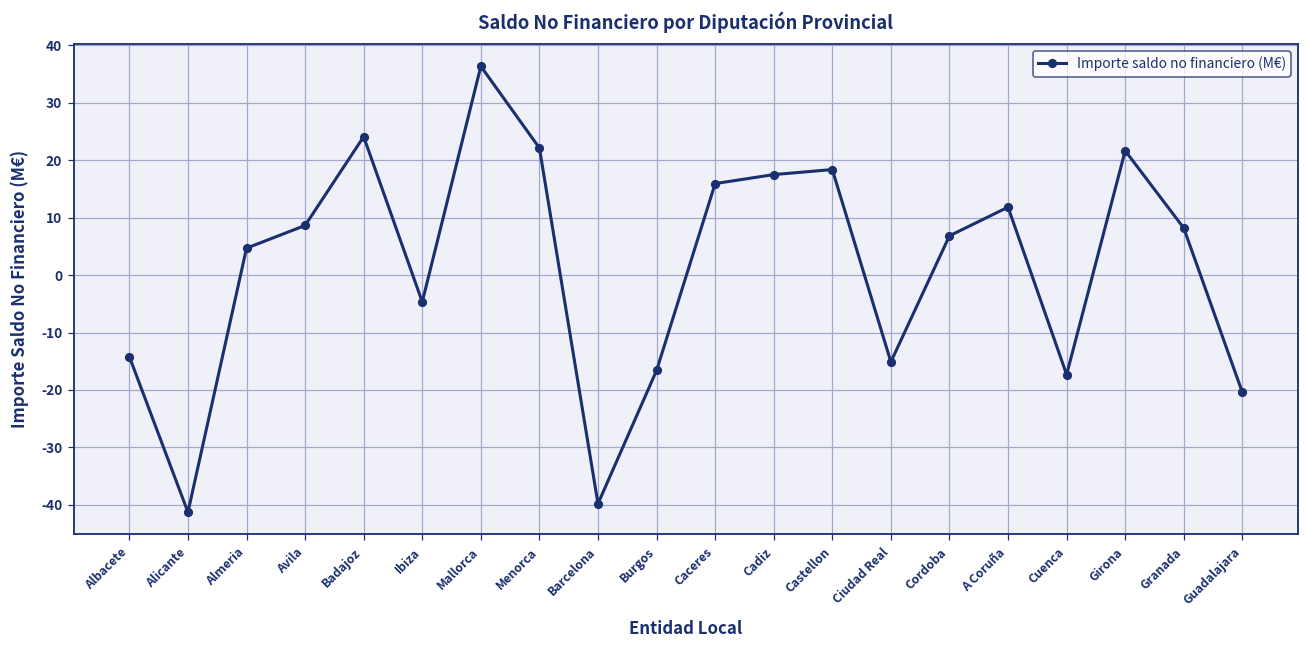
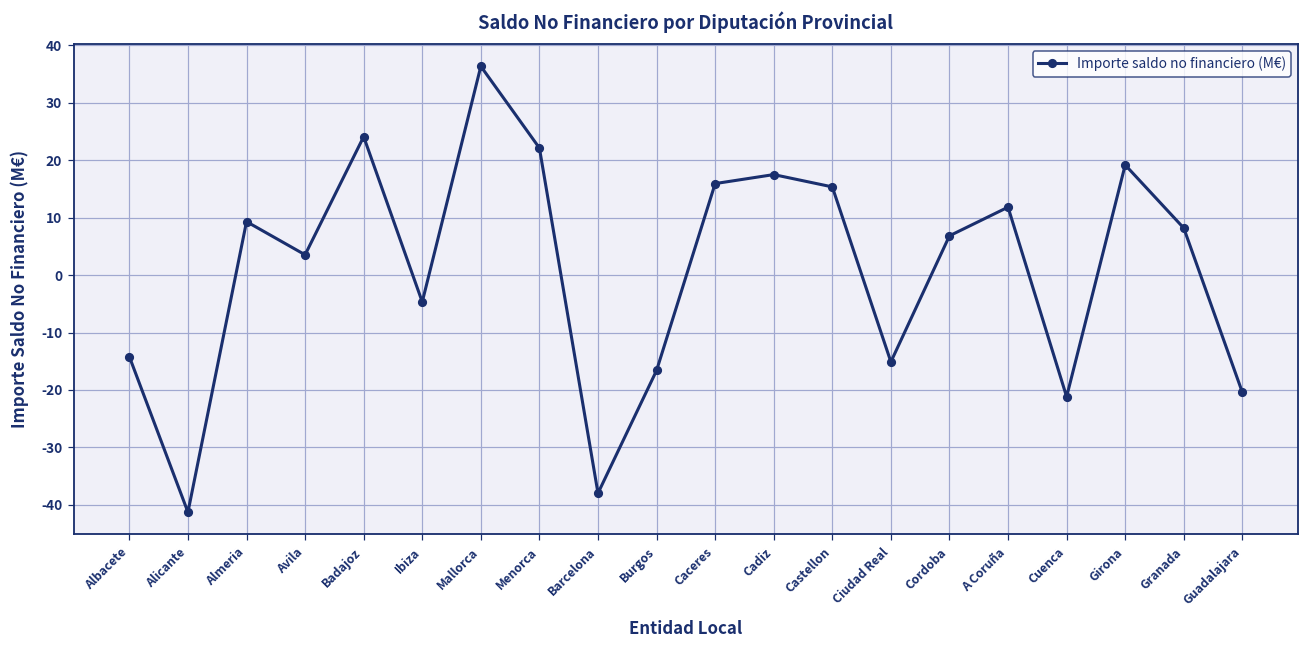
Almeria: 5 -> 9
Avila: 9 -> 4
Barcelona: -40 -> -38
Castellon: 18 -> 15
Cuenca: -17 -> -21
Girona: 22 -> 19
